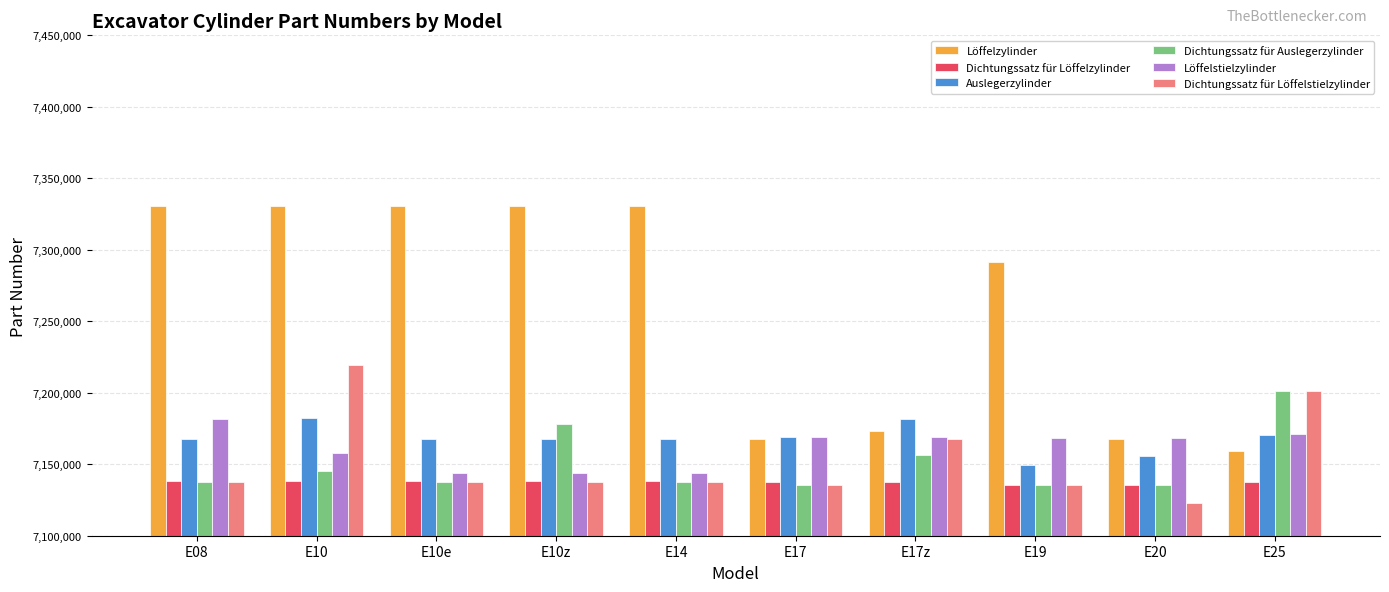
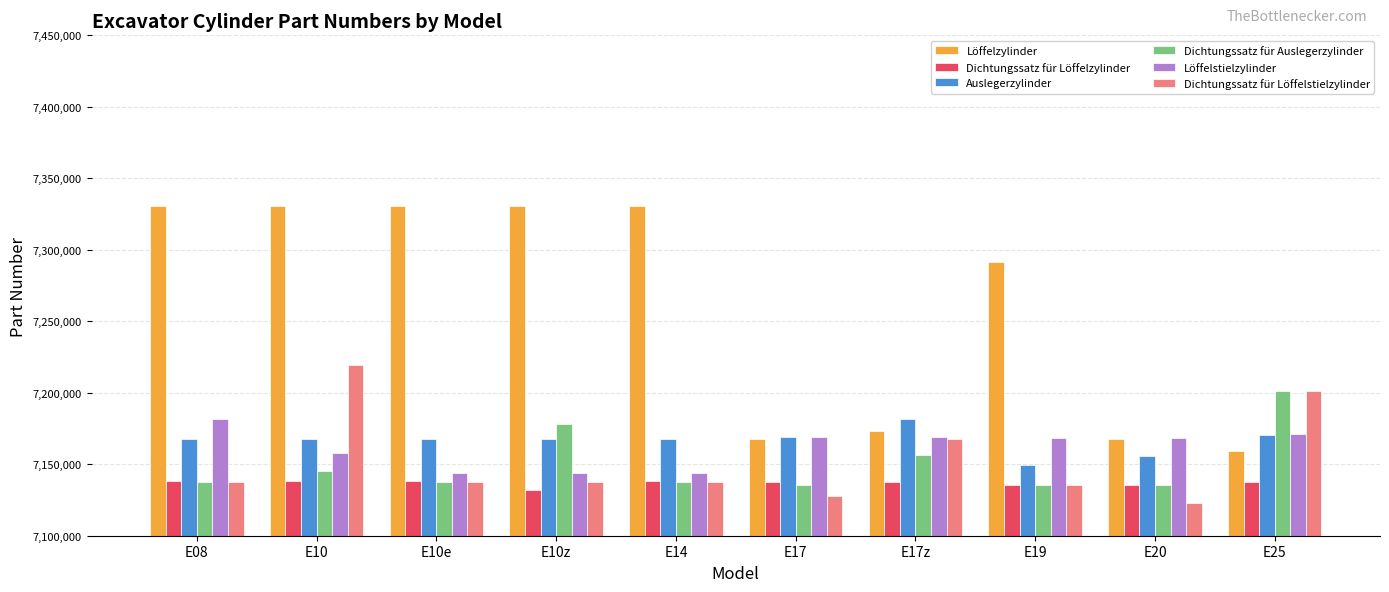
Auslegerzylinder, E10: 7,182,000 -> 7,168,000
Dichtungssatz für Löffelzylinder, E10z: 7,138,000 -> 7,132,000
Dichtungssatz für Löffelstielzylinder, E17: 7,136,000 -> 7,128,000
